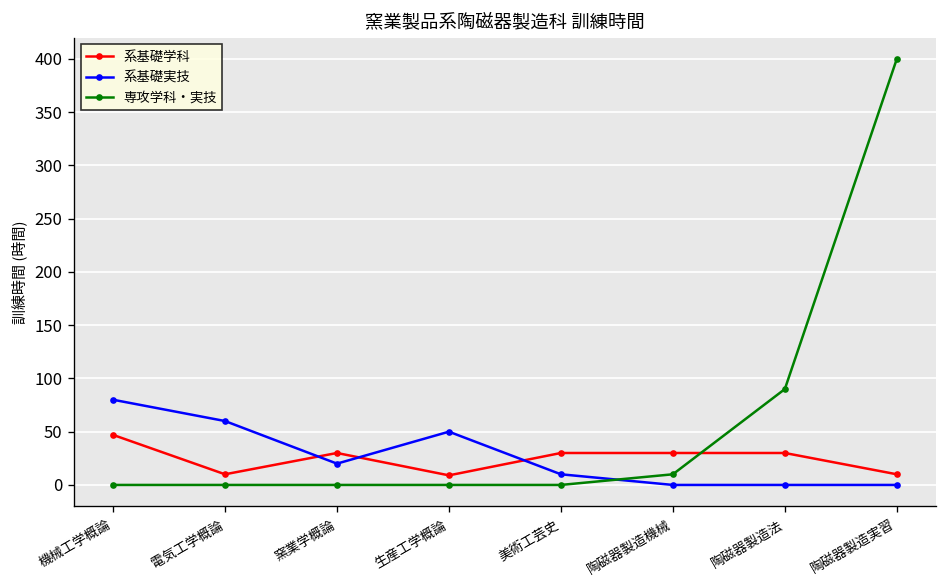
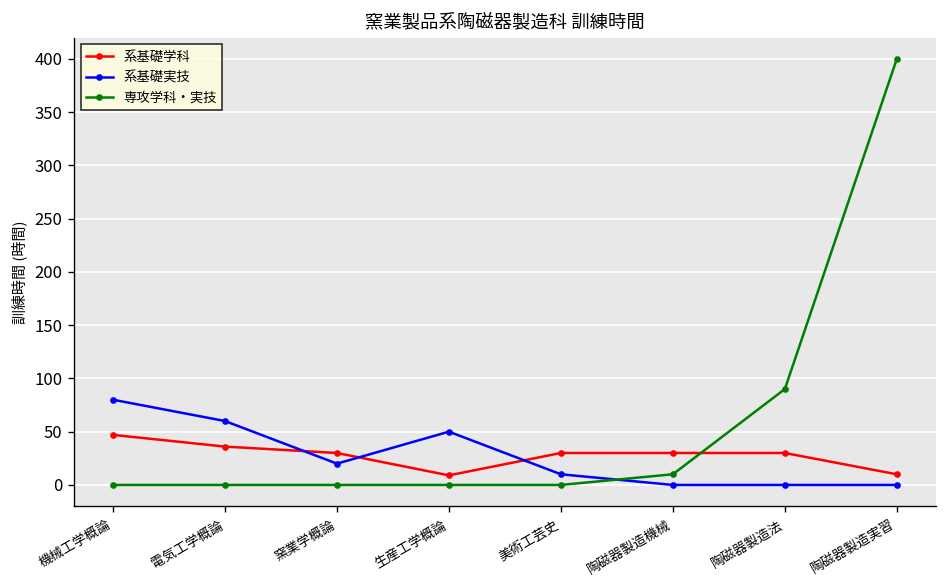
系基礎学科, 電気工学概論: 10 -> 40
